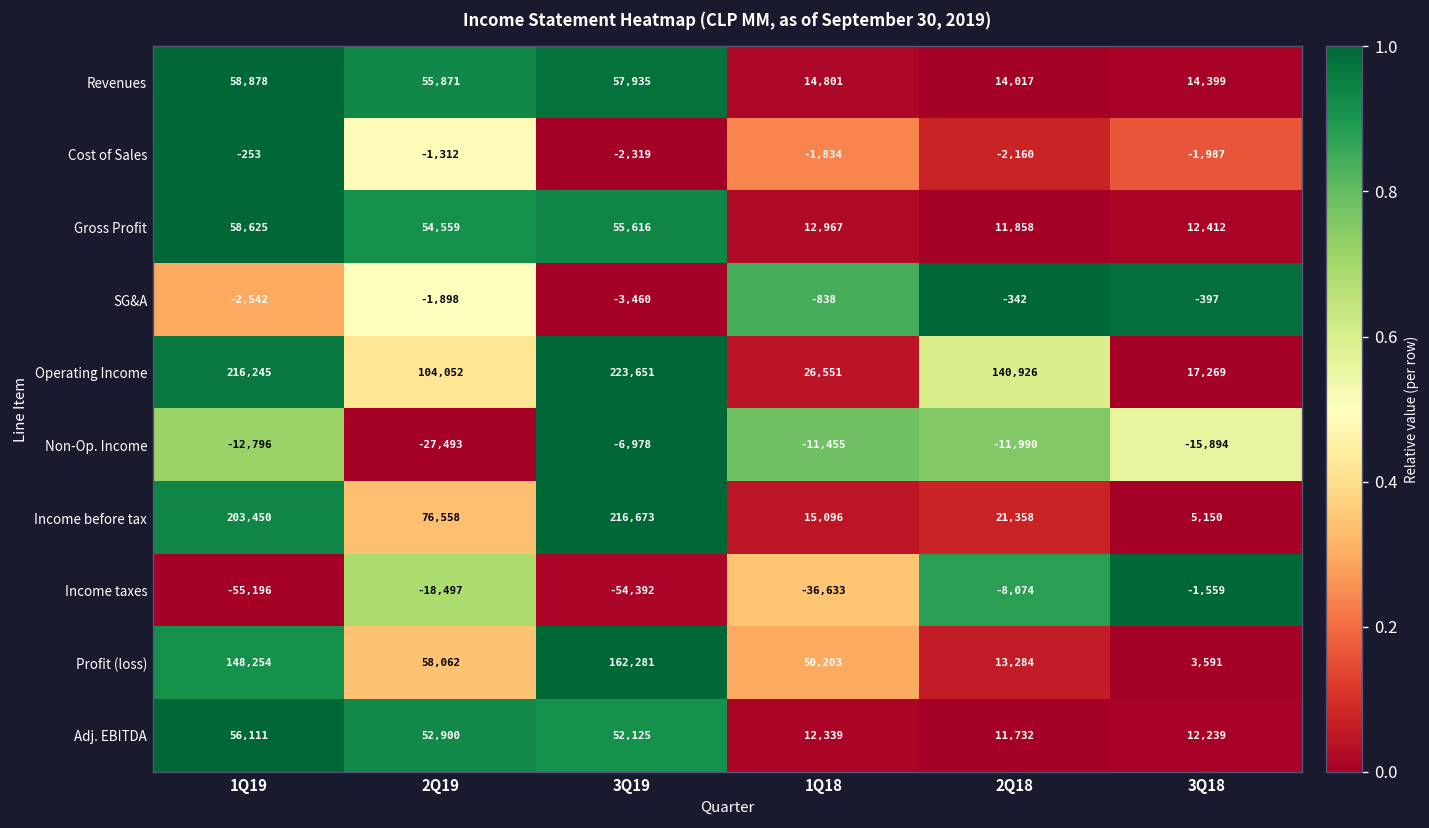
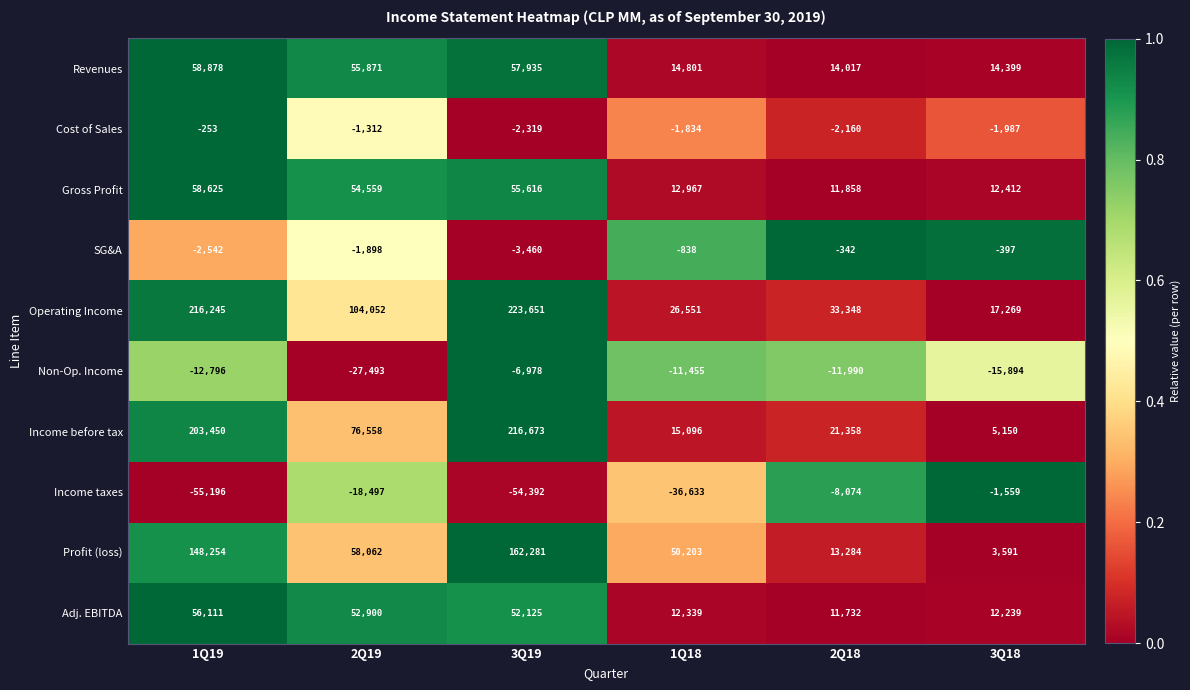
Operating Income, 2Q18: 140,926 -> 33,348
